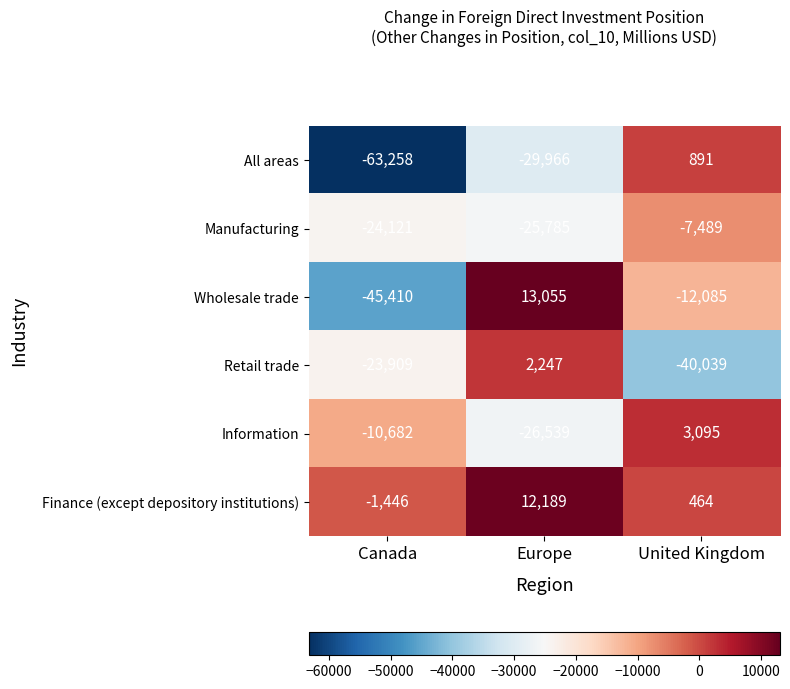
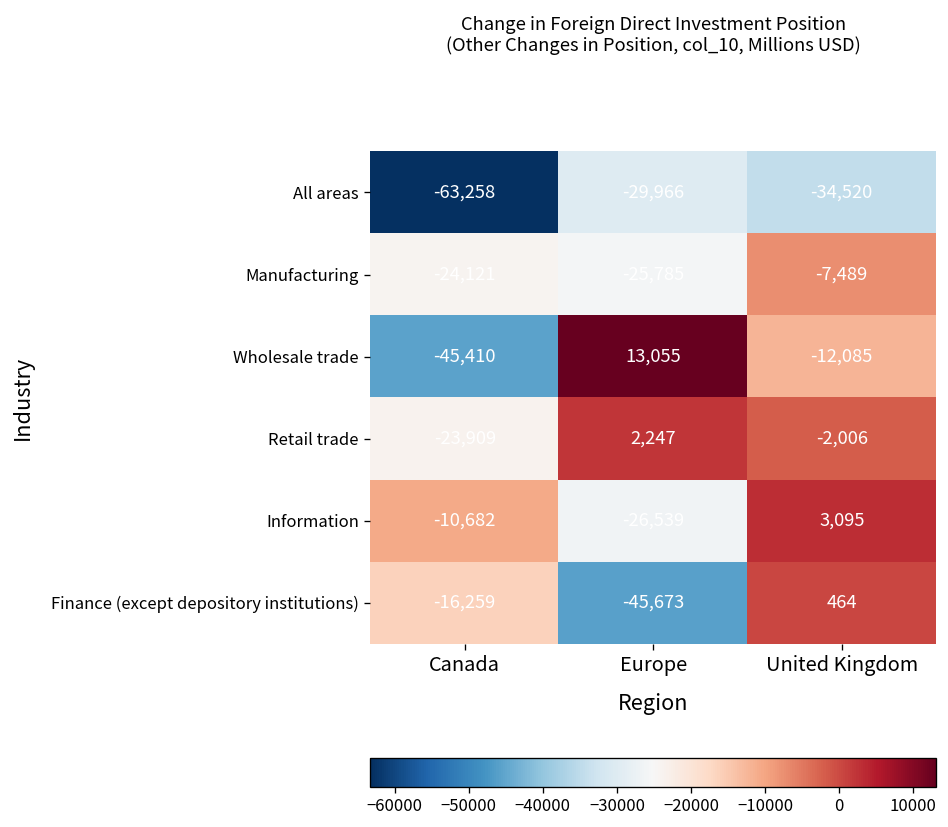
All areas, United Kingdom: 891 -> -34,520
Retail trade, United Kingdom: -40,039 -> -2,006
Finance (except depository institutions), Canada: -1,446 -> -16,259
Finance (except depository institutions), Europe: 12,189 -> -45,673
